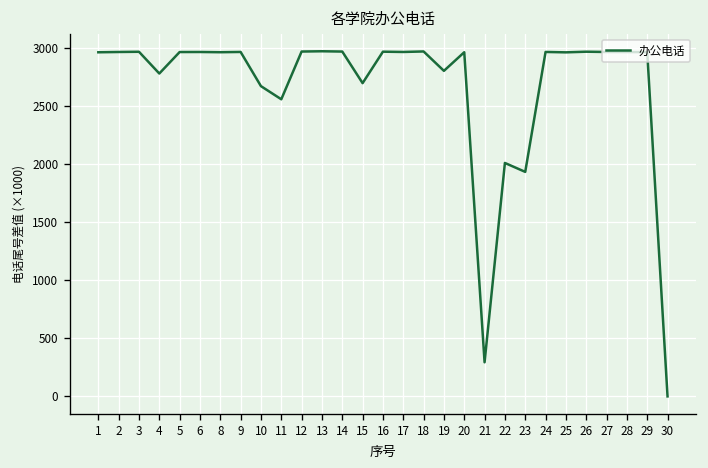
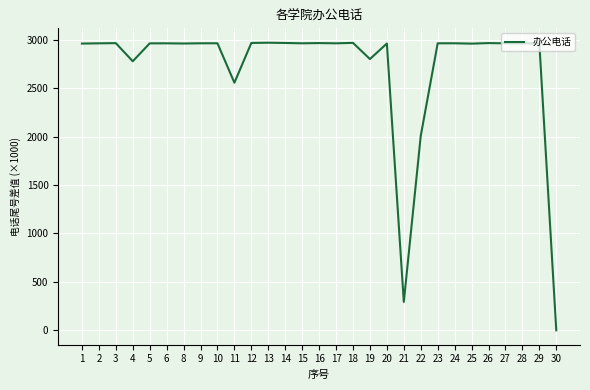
10: 2700 -> 3000
15: 2700 -> 3000
23: 1900 -> 3000
